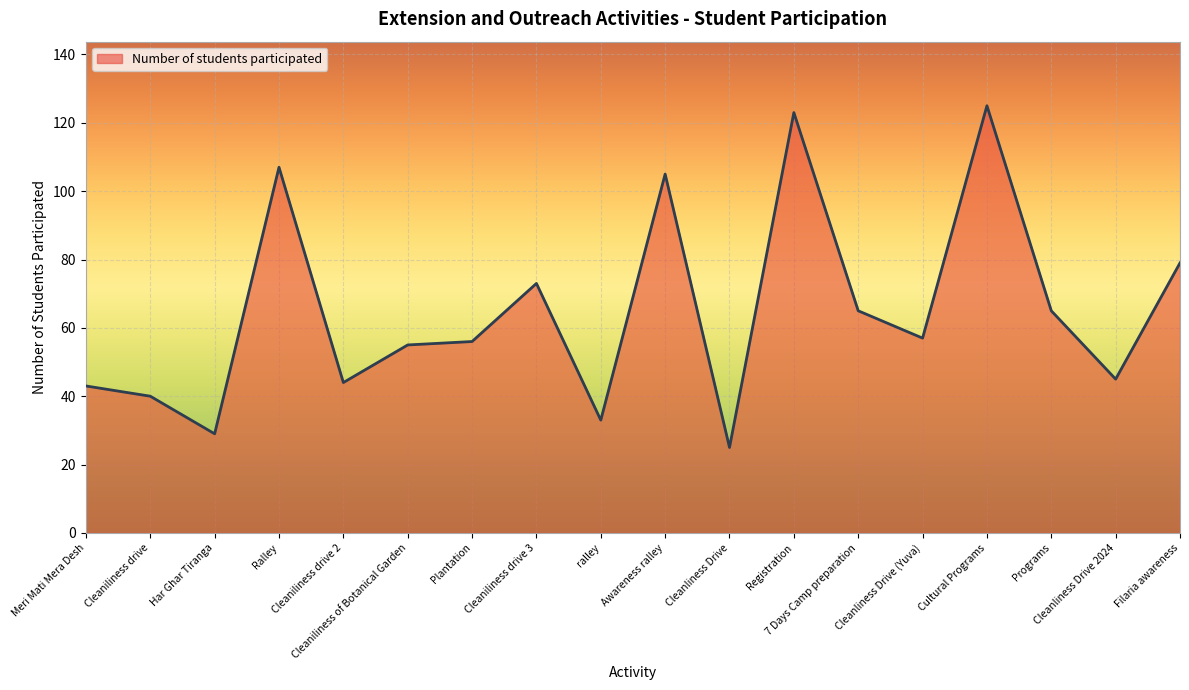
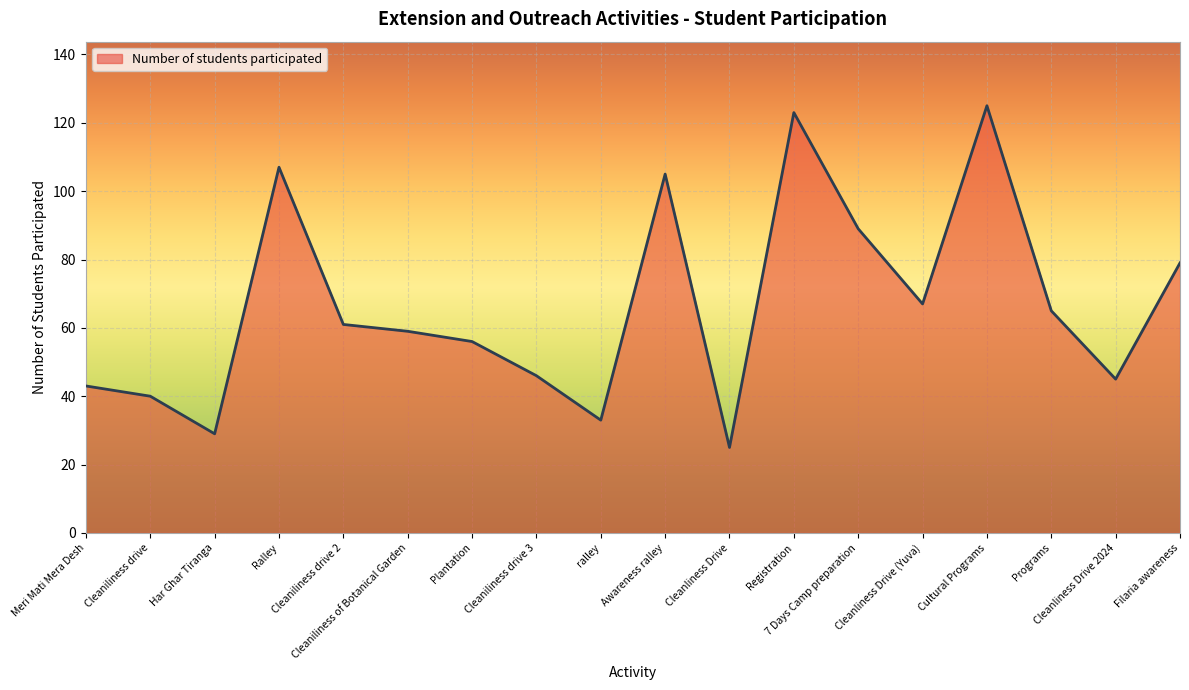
Cleaniliness drive 2: 44 -> 61
Cleaniliness of Botanical Garden: 55 -> 59
Cleaniliness drive 3: 73 -> 46
7 Days Camp preparation: 65 -> 89
Cleanliness Drive (Yuva): 57 -> 67
